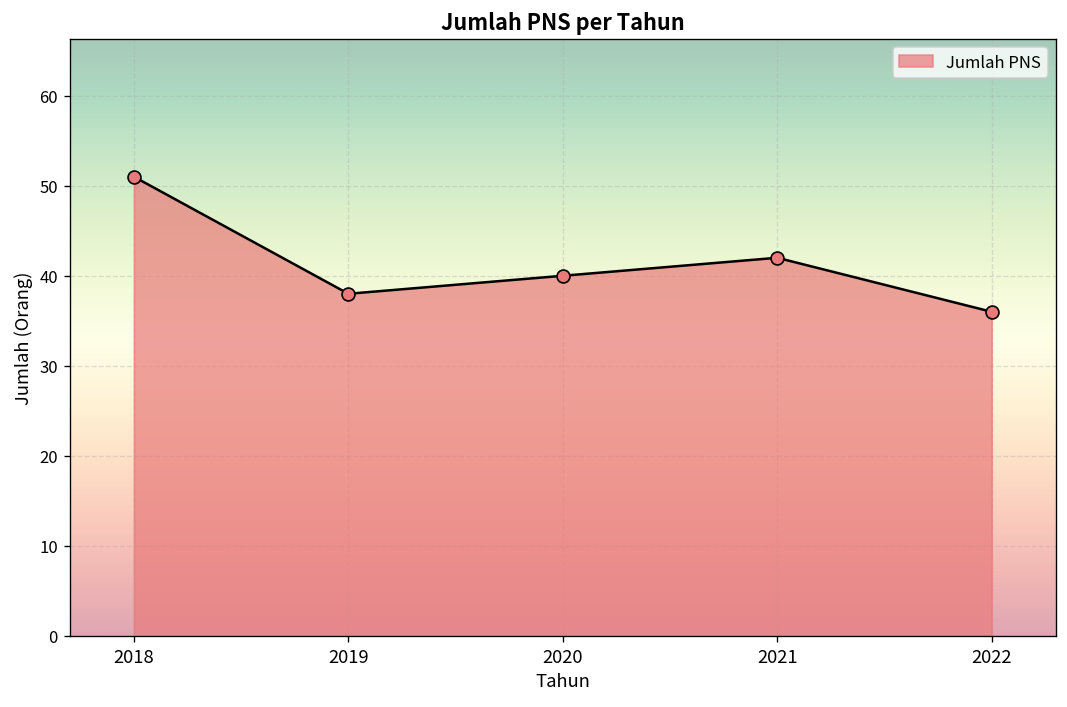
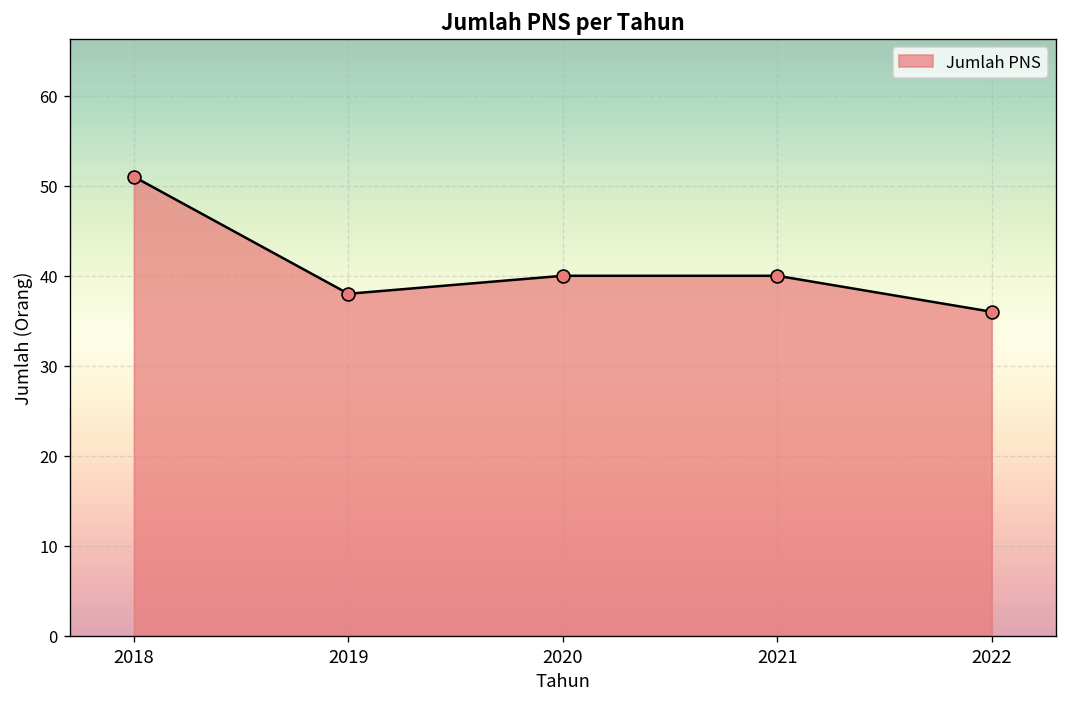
2021: 42 -> 40
